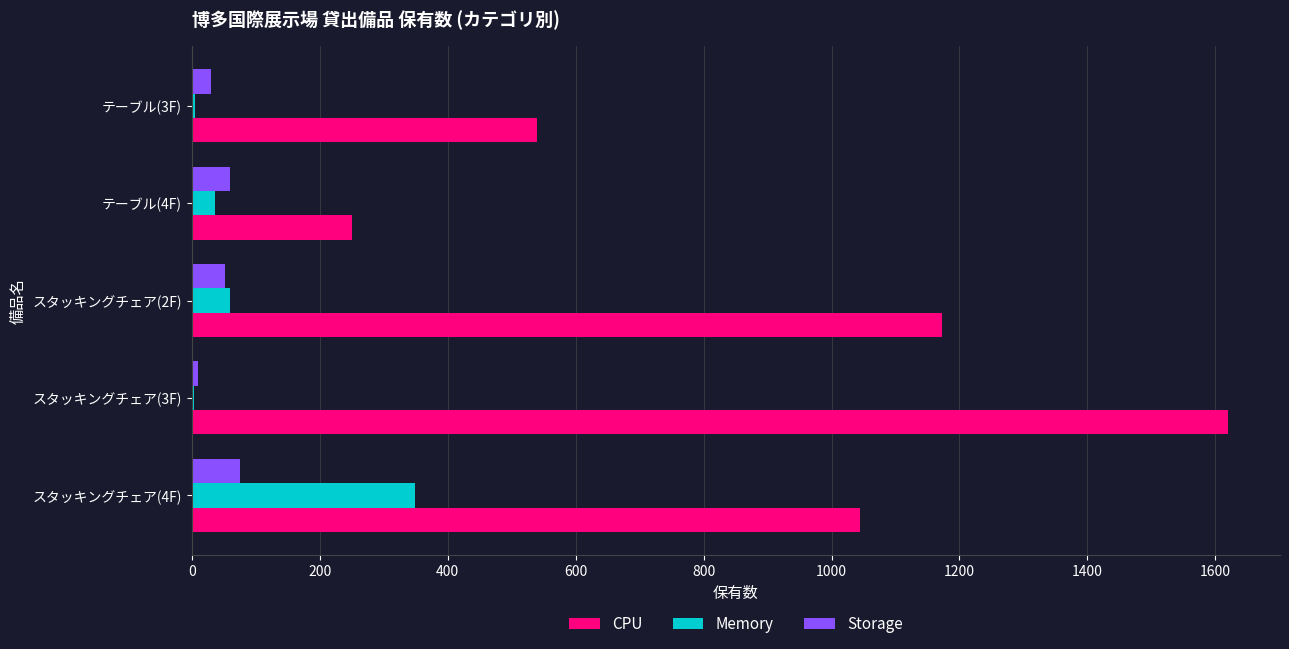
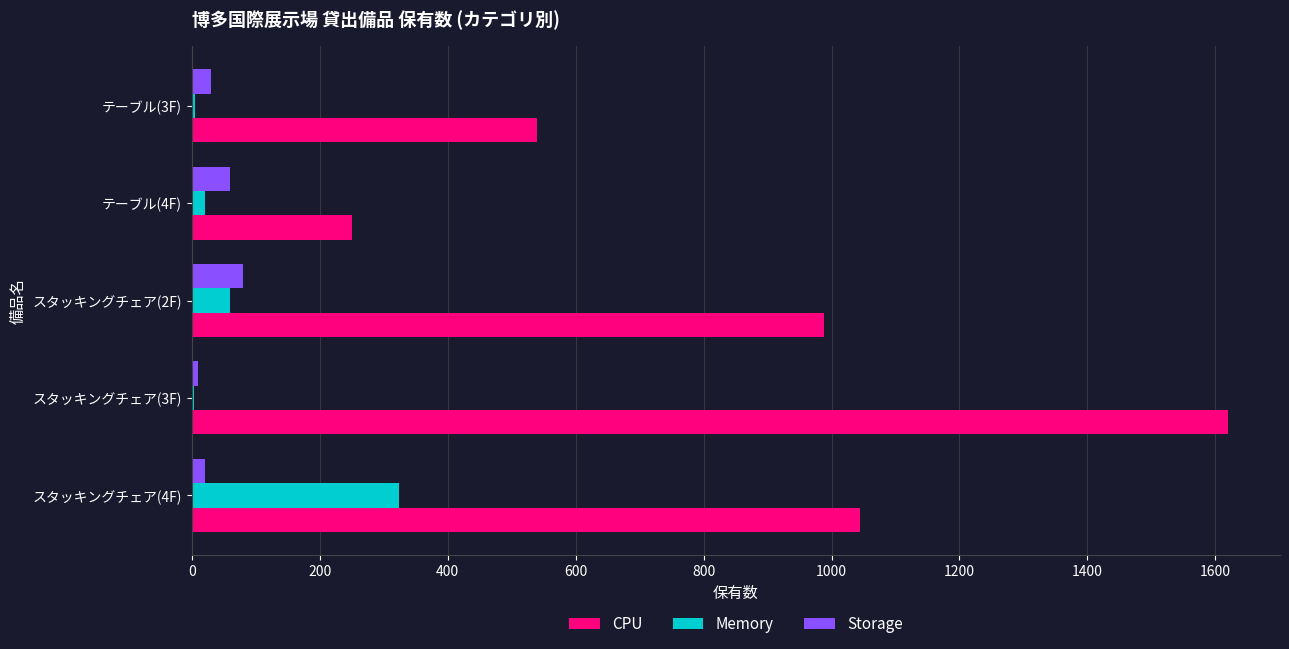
Memory, テーブル(4F): 40 -> 20
Storage, スタッキングチェア(2F): 50 -> 80
CPU, スタッキングチェア(2F): 1170 -> 990
Storage, スタッキングチェア(4F): 80 -> 20
Memory, スタッキングチェア(4F): 350 -> 320
